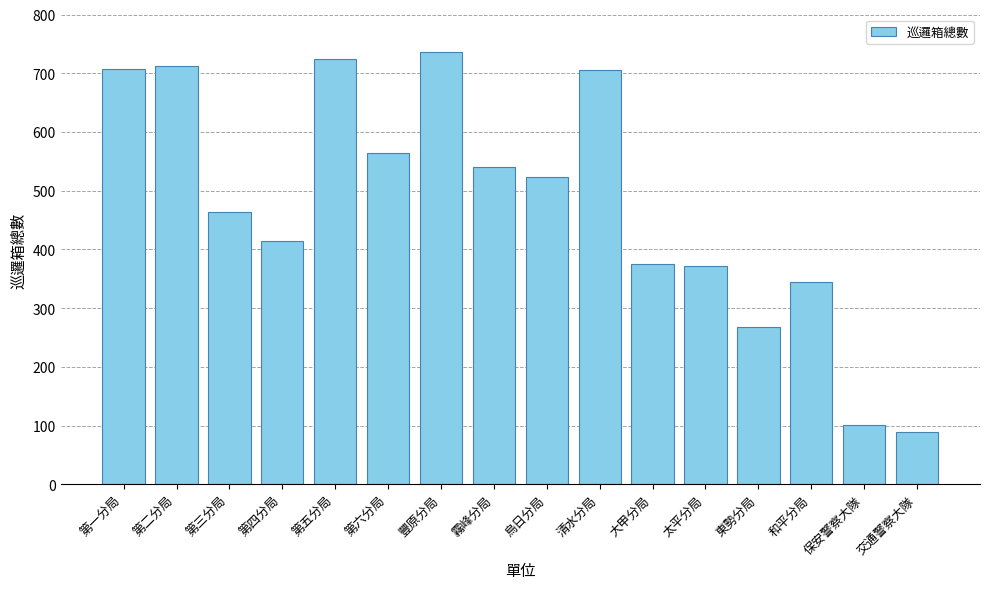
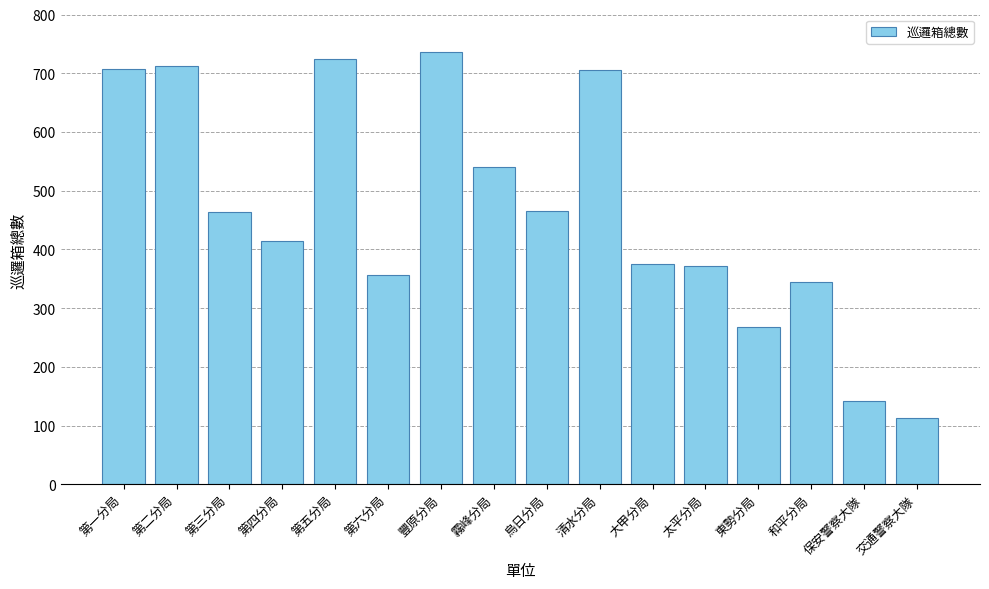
第六分局: 570 -> 360
烏日分局: 520 -> 470
保安警察大隊: 100 -> 140
交通警察大隊: 90 -> 110
